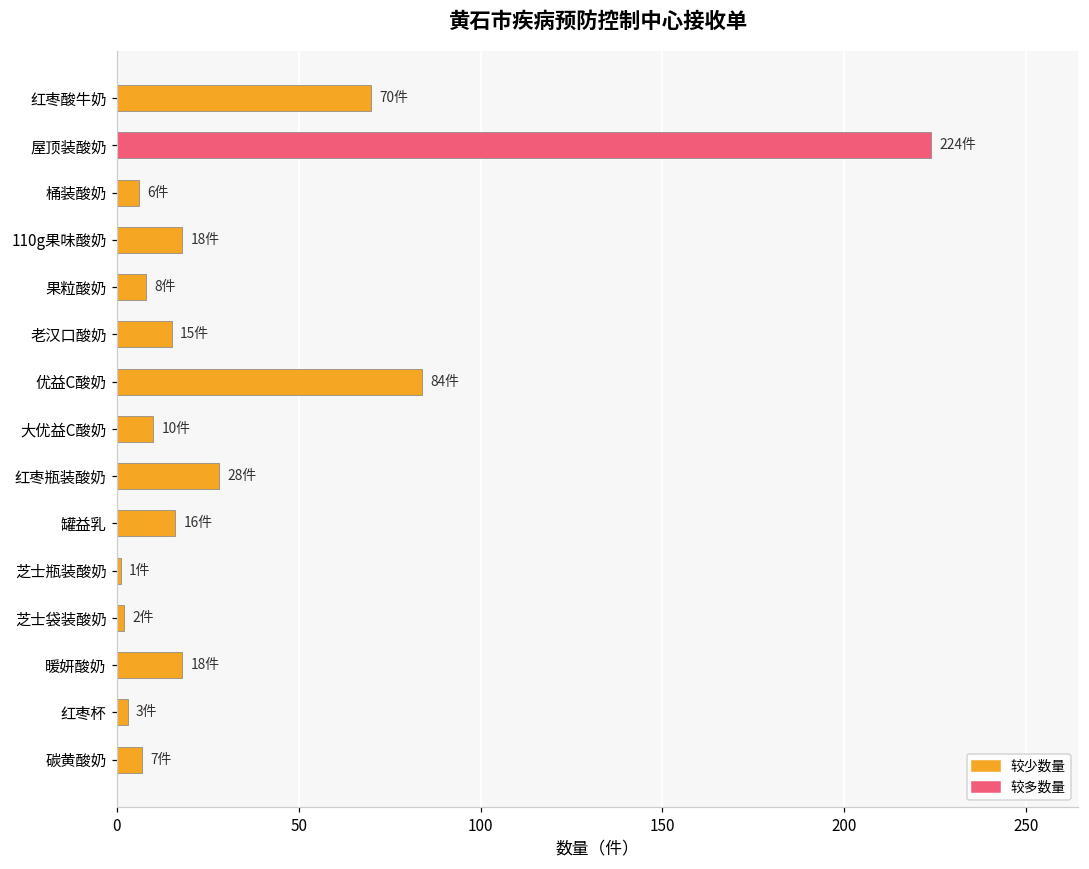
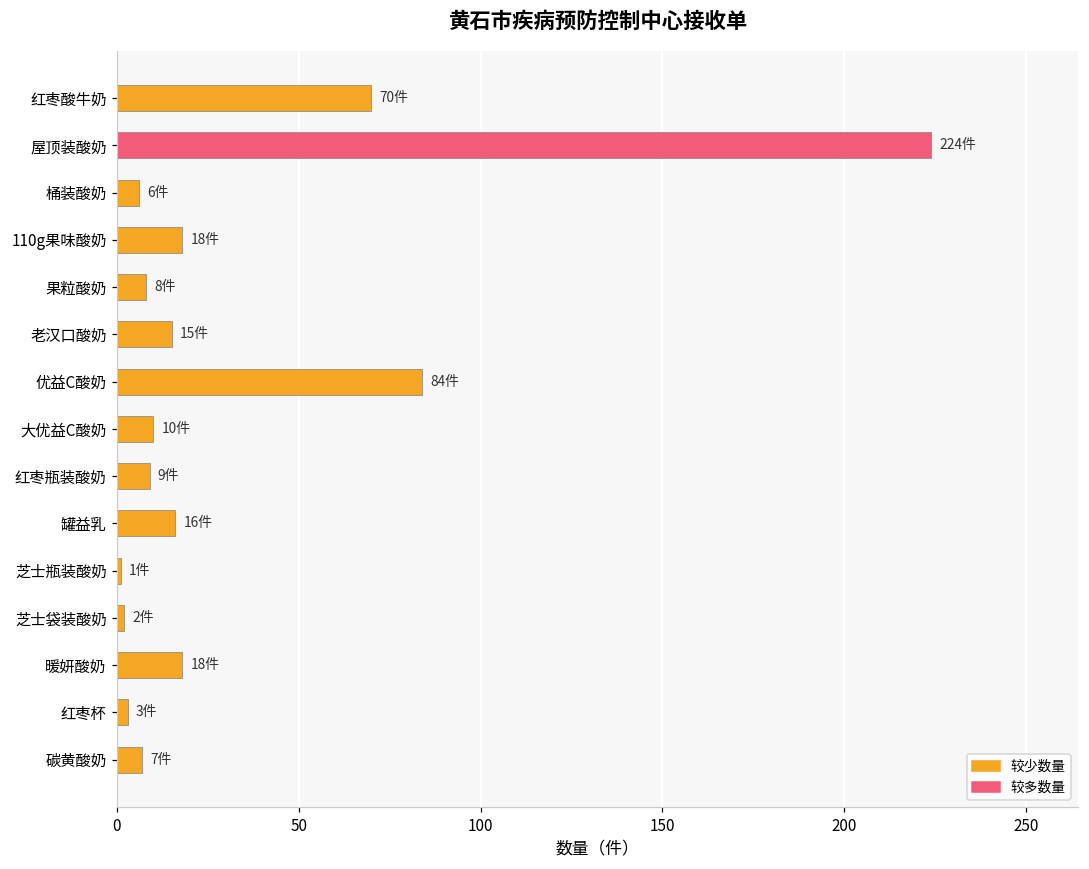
红枣瓶装酸奶: 28件 -> 9件
